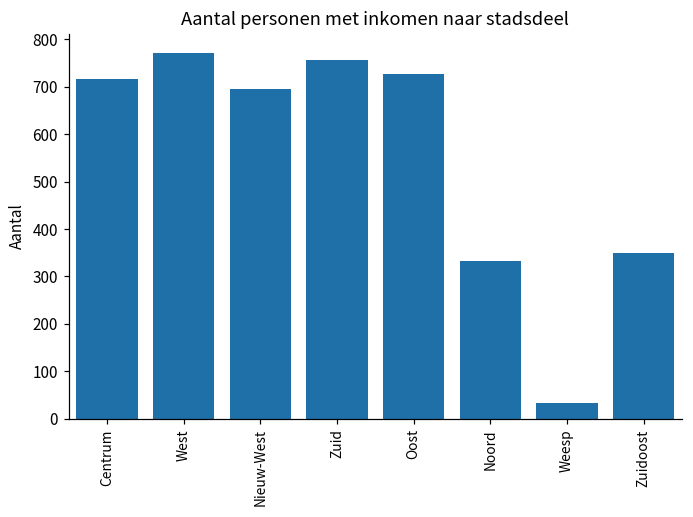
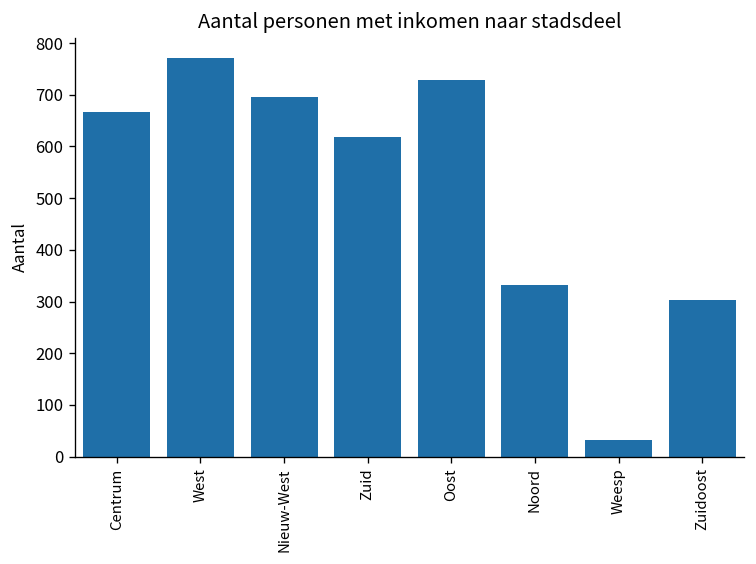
Centrum: 720 -> 670
Zuid: 760 -> 620
Zuidoost: 350 -> 300
